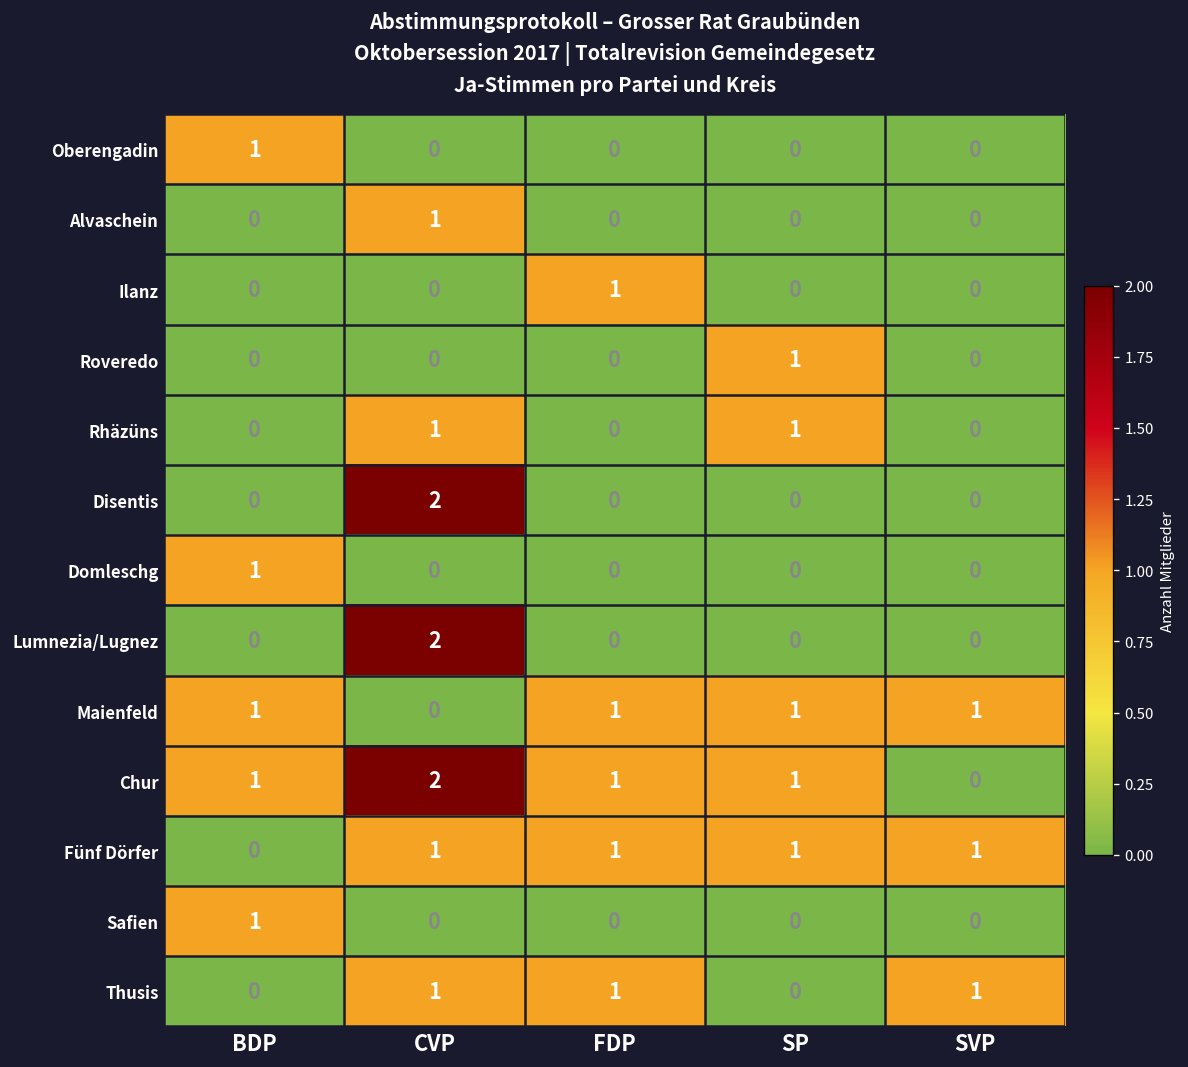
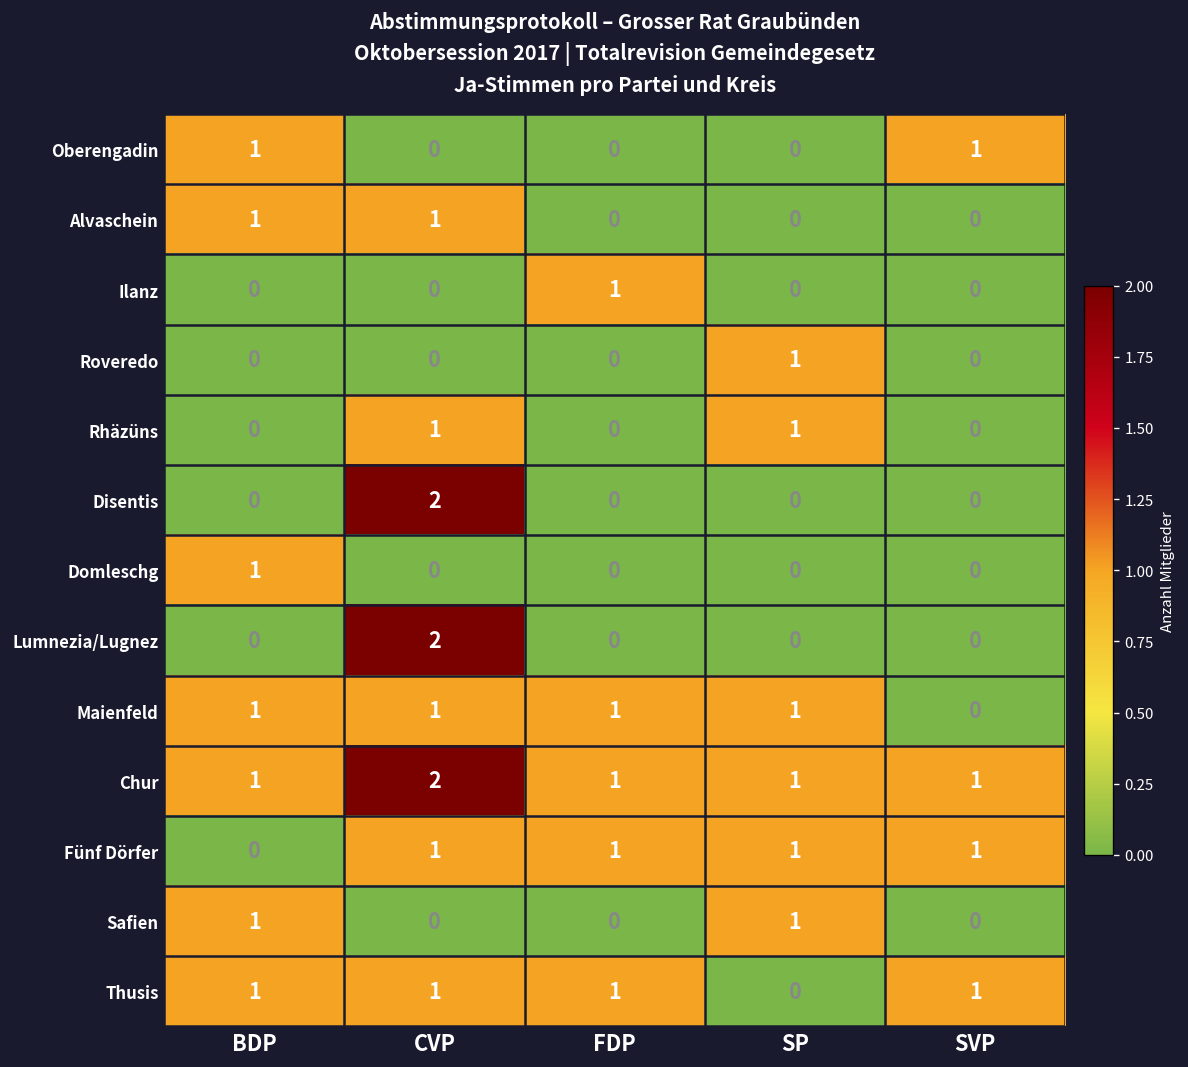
Oberengadin, SVP: 0 -> 1
Alvaschein, BDP: 0 -> 1
Maienfeld, CVP: 0 -> 1
Maienfeld, SVP: 1 -> 0
Chur, SVP: 0 -> 1
Safien, SP: 0 -> 1
Thusis, BDP: 0 -> 1
